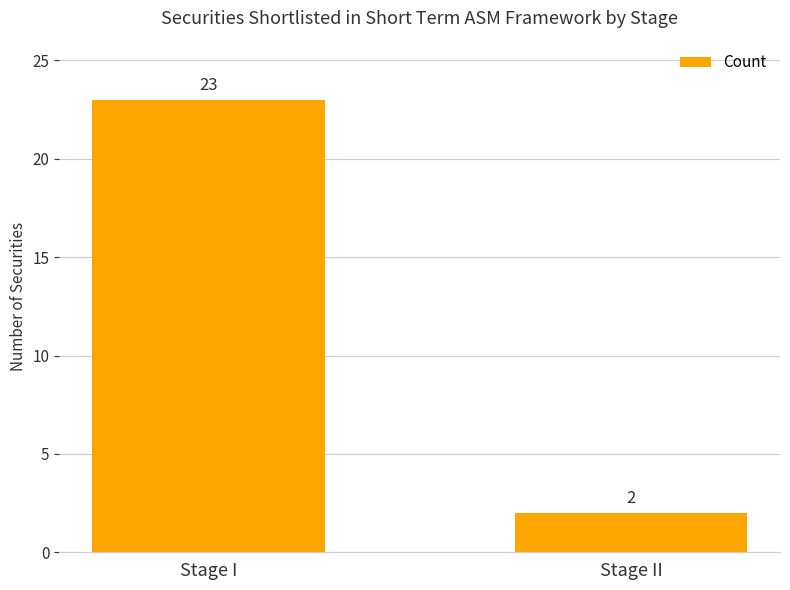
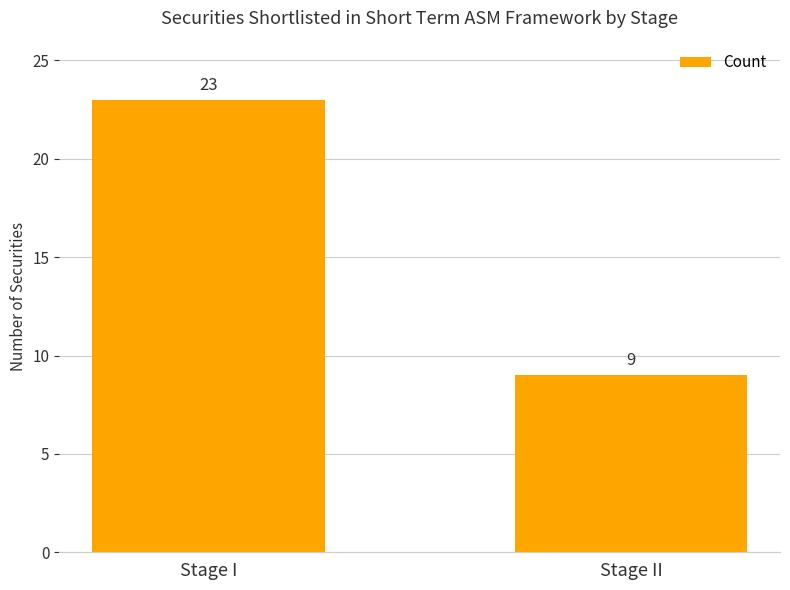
Stage II: 2 -> 9
